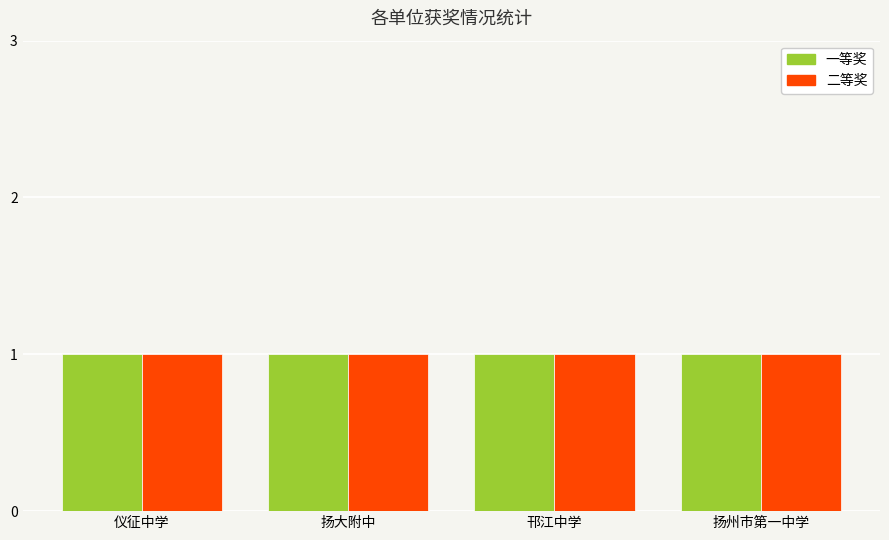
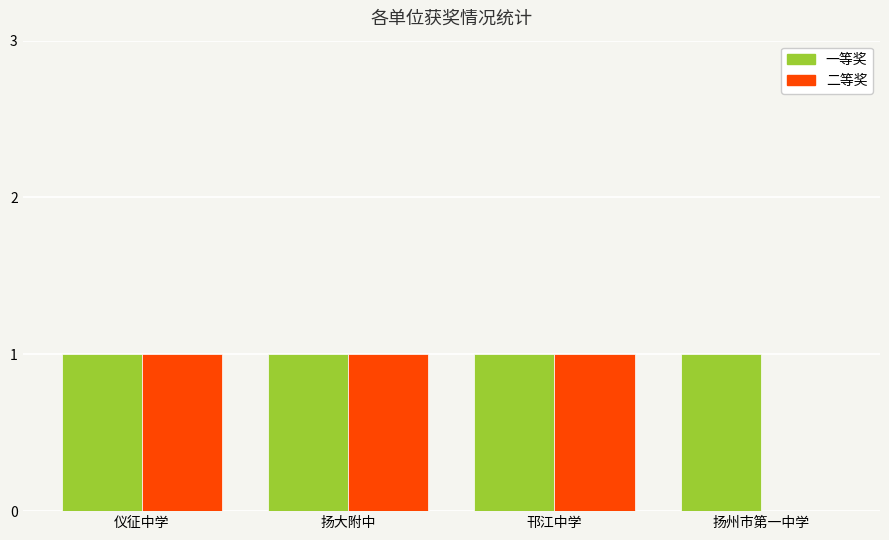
二等奖, 扬州市第一中学: 1 -> 0
